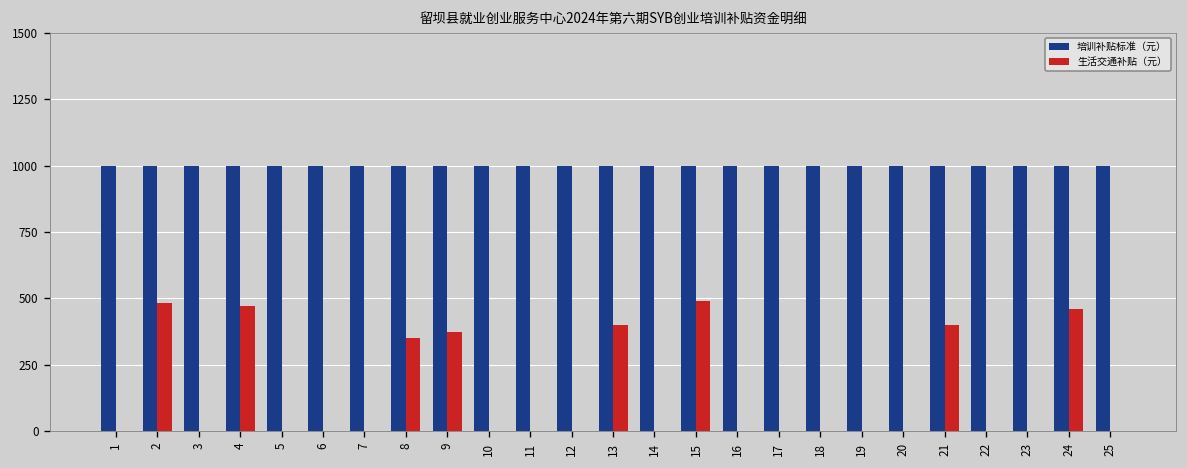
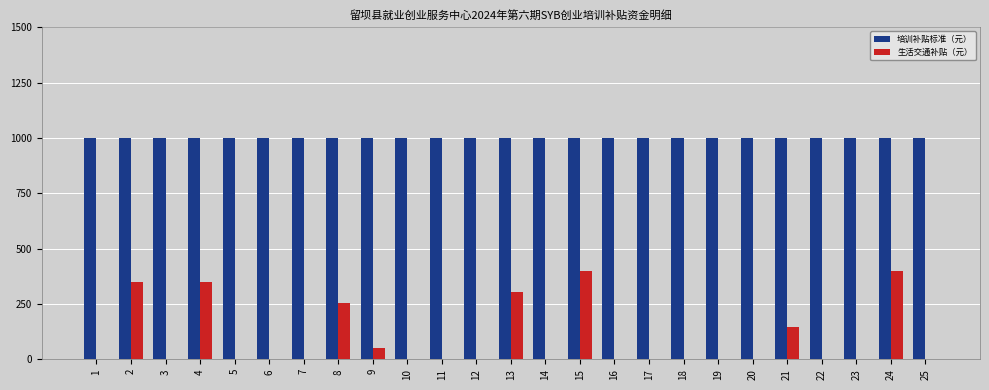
生活交通补贴（元）, 2: 480 -> 350
生活交通补贴（元）, 4: 470 -> 350
生活交通补贴（元）, 8: 350 -> 250
生活交通补贴（元）, 9: 380 -> 50
生活交通补贴（元）, 13: 400 -> 310
生活交通补贴（元）, 15: 490 -> 400
生活交通补贴（元）, 21: 400 -> 150
生活交通补贴（元）, 24: 460 -> 400
